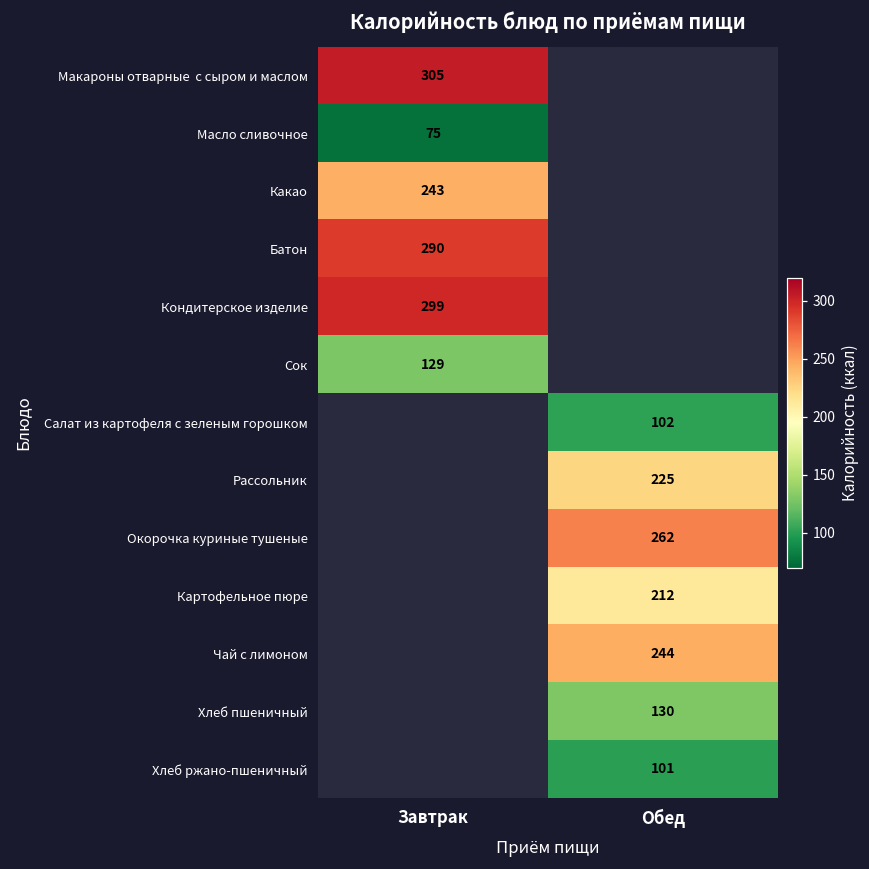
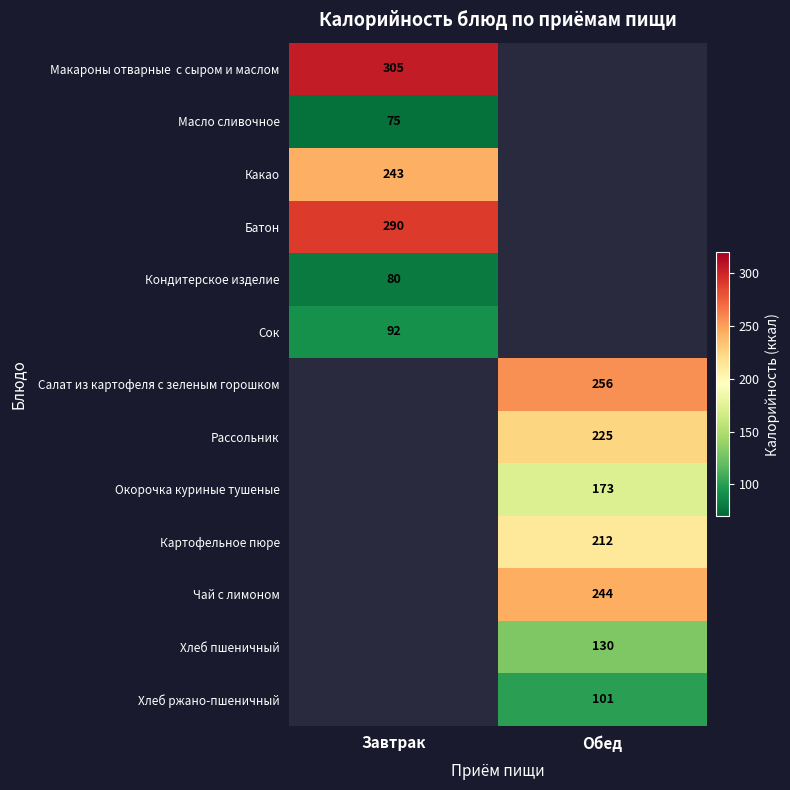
Кондитерское изделие, Завтрак: 299 -> 80
Сок, Завтрак: 129 -> 92
Салат из картофеля с зеленым горошком, Обед: 102 -> 256
Окорочка куриные тушеные, Обед: 262 -> 173
